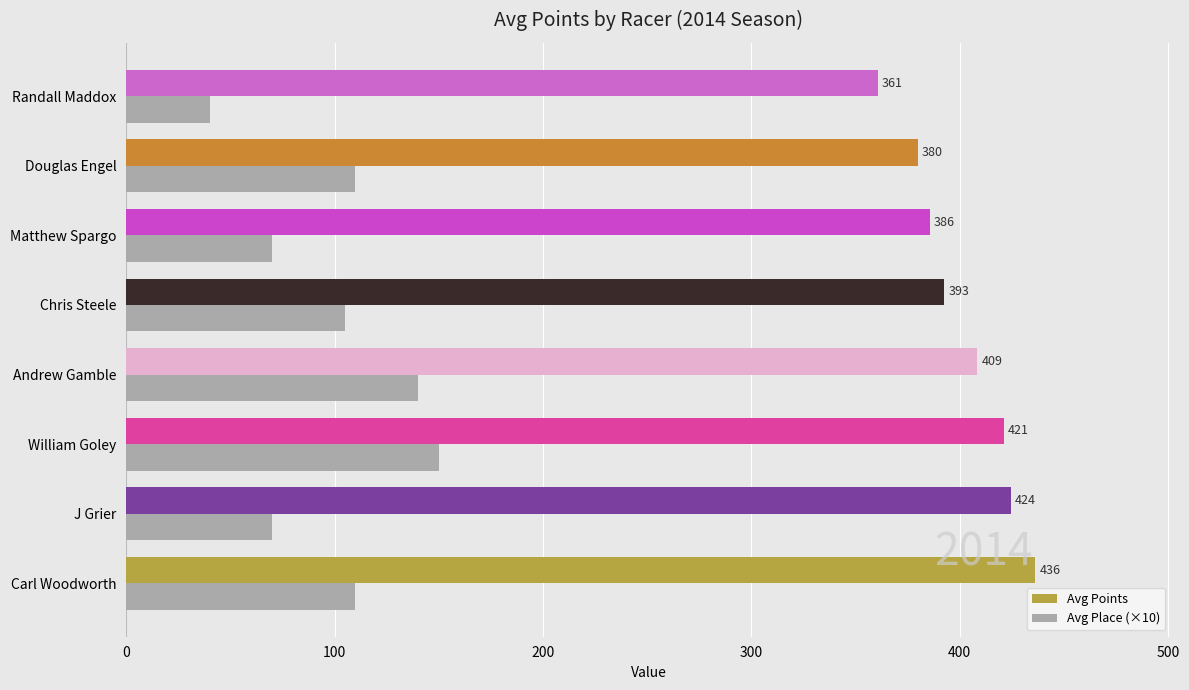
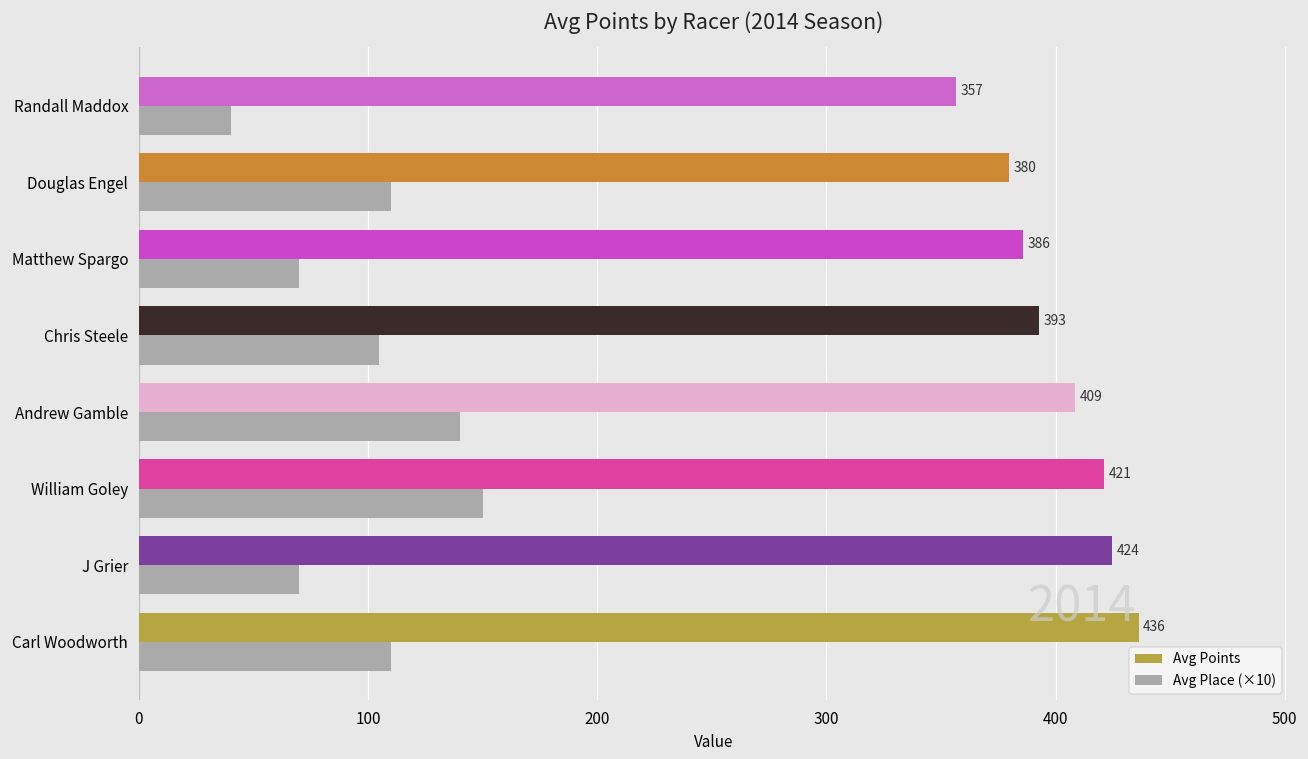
Avg Points, Randall Maddox: 361 -> 357
